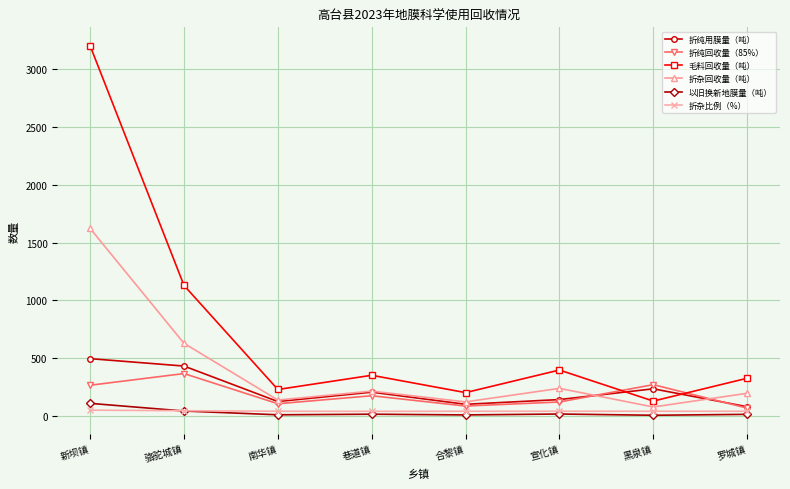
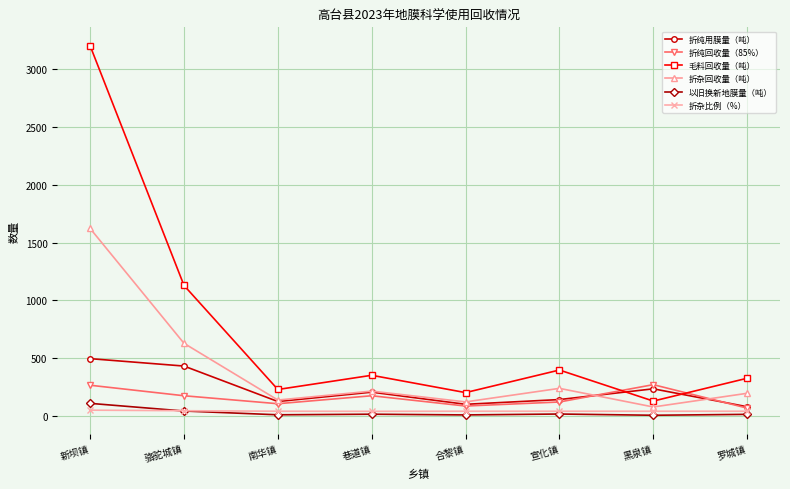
折纯回收量（85%）, 骆驼城镇: 370 -> 170
